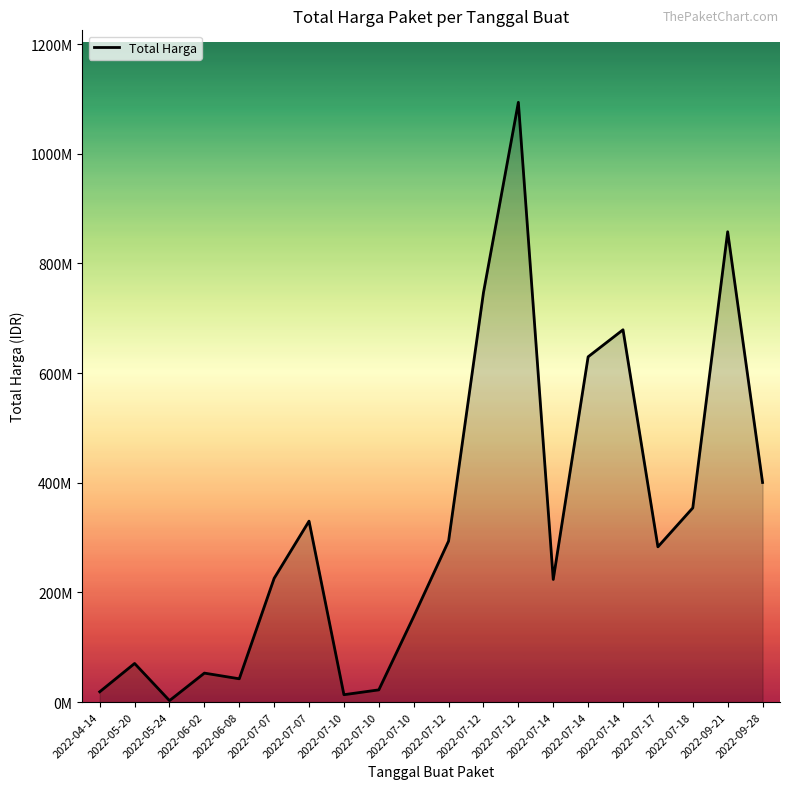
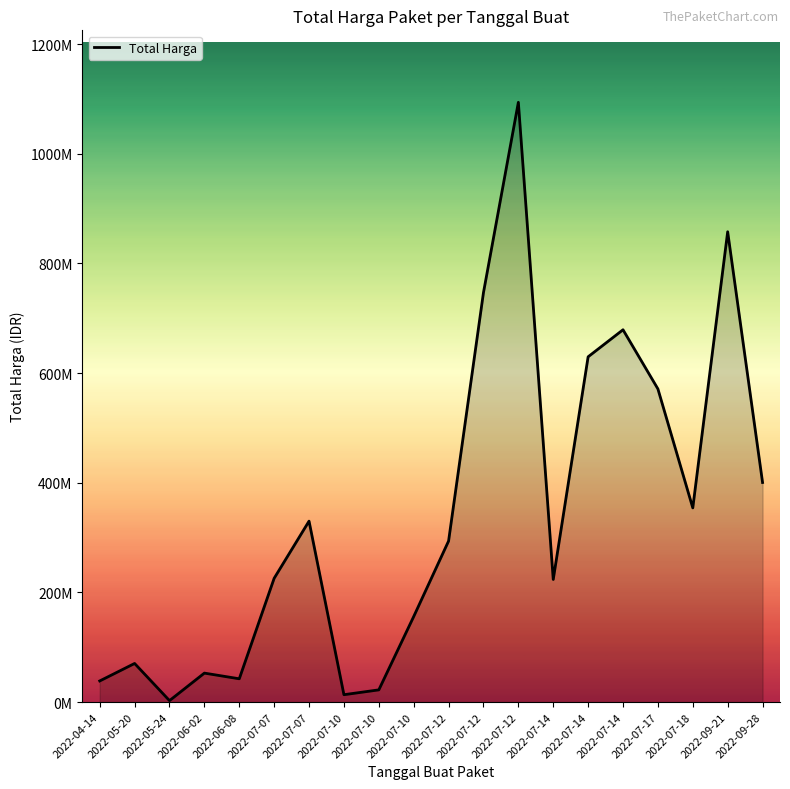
2022-04-14: 20000000 -> 40000000
2022-07-17: 280000000 -> 570000000
